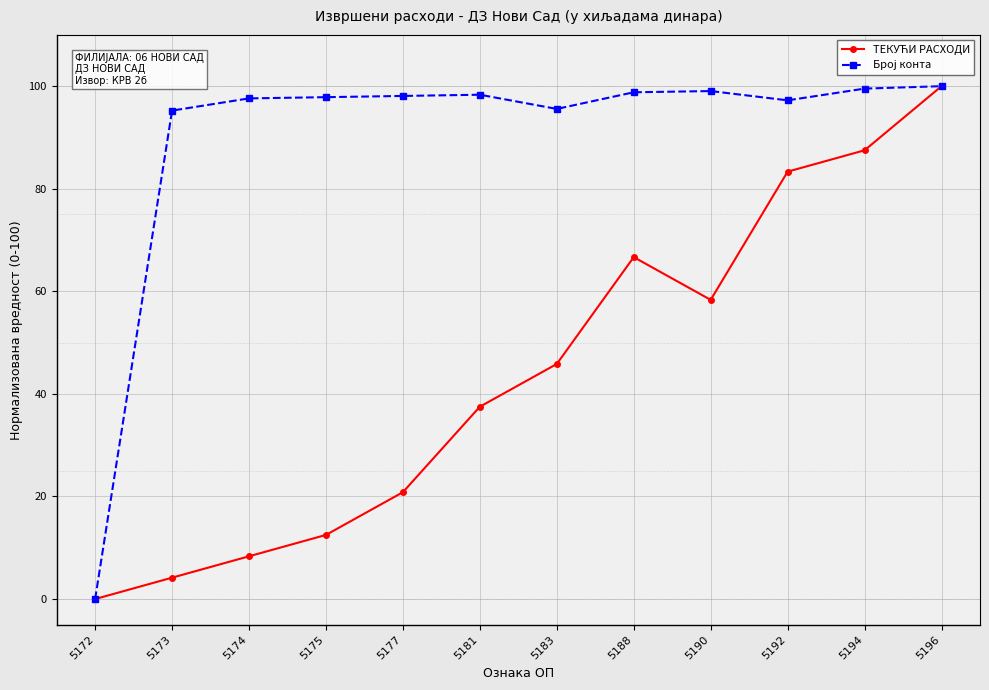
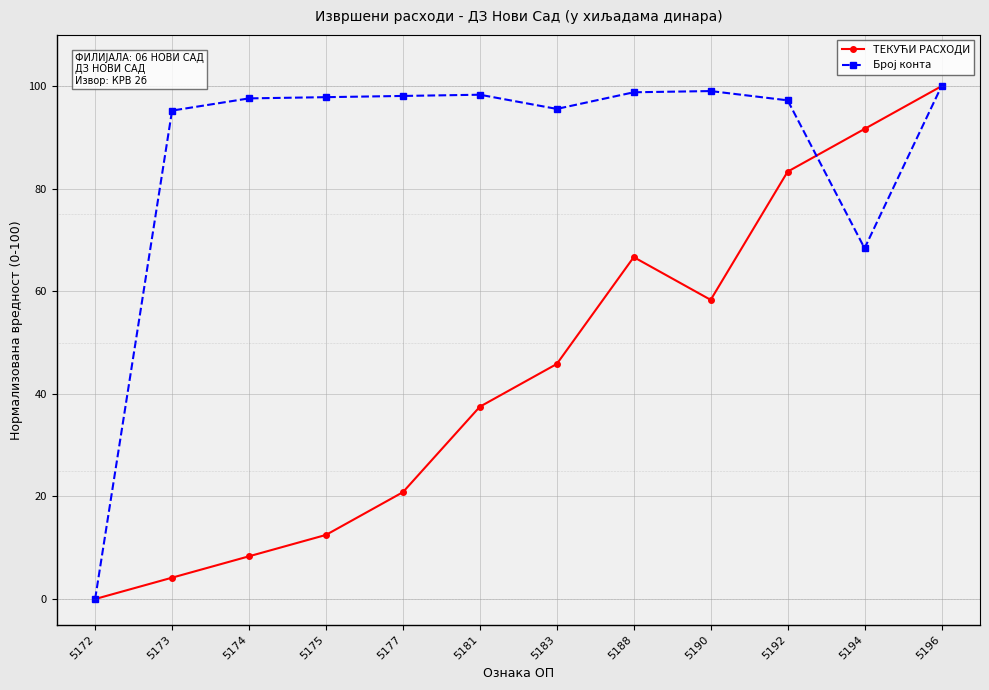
ТЕКУЋИ РАСХОДИ, 5194: 87 -> 92
Број конта, 5194: 100 -> 68
